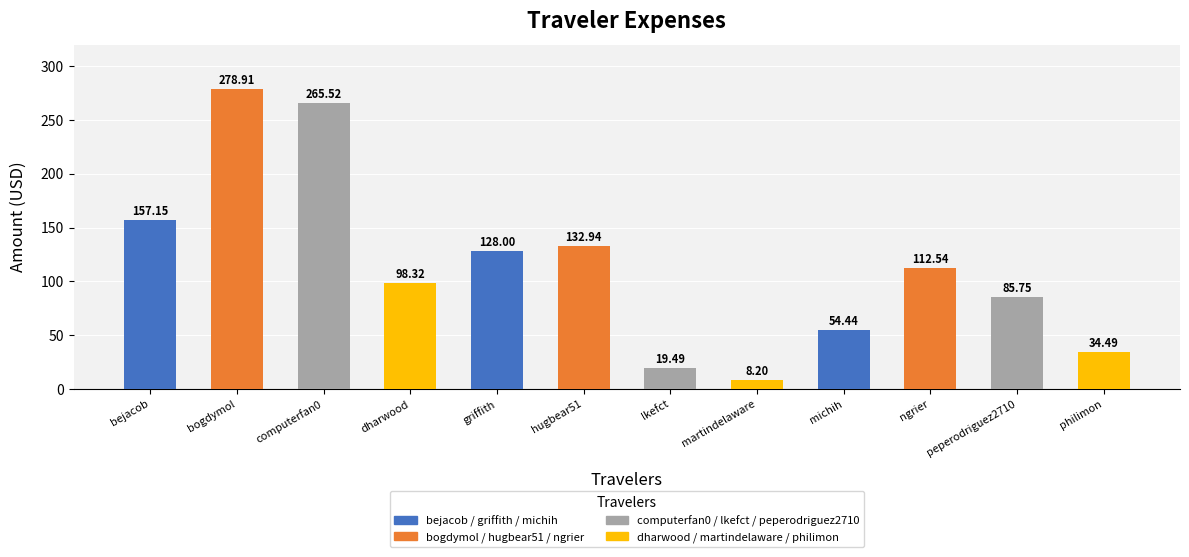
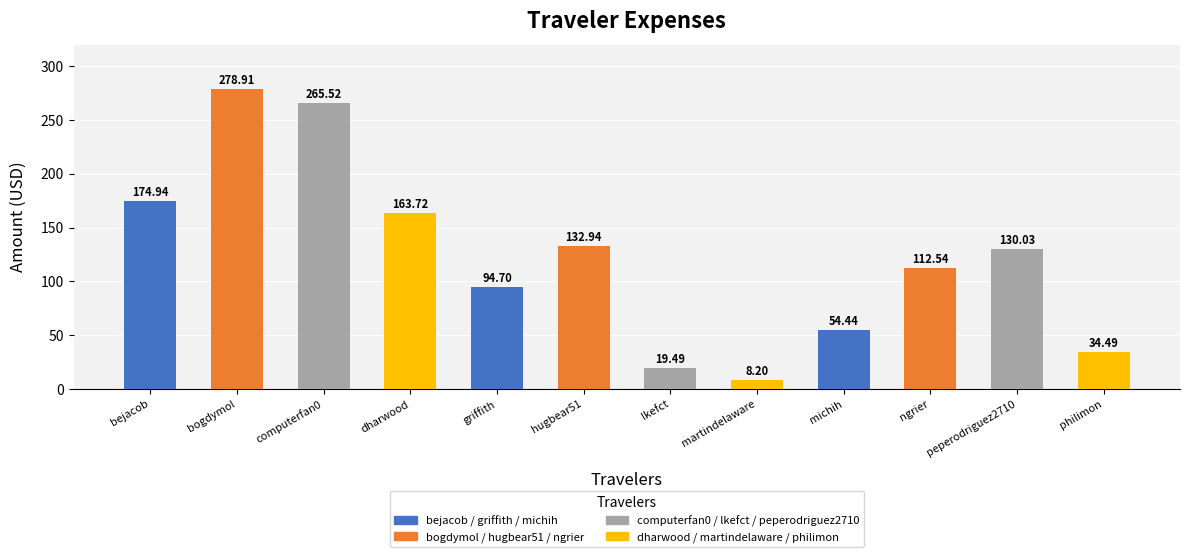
bejacob: 157.15 -> 174.94
dharwood: 98.32 -> 163.72
griffith: 128.00 -> 94.70
peperodriguez2710: 85.75 -> 130.03
